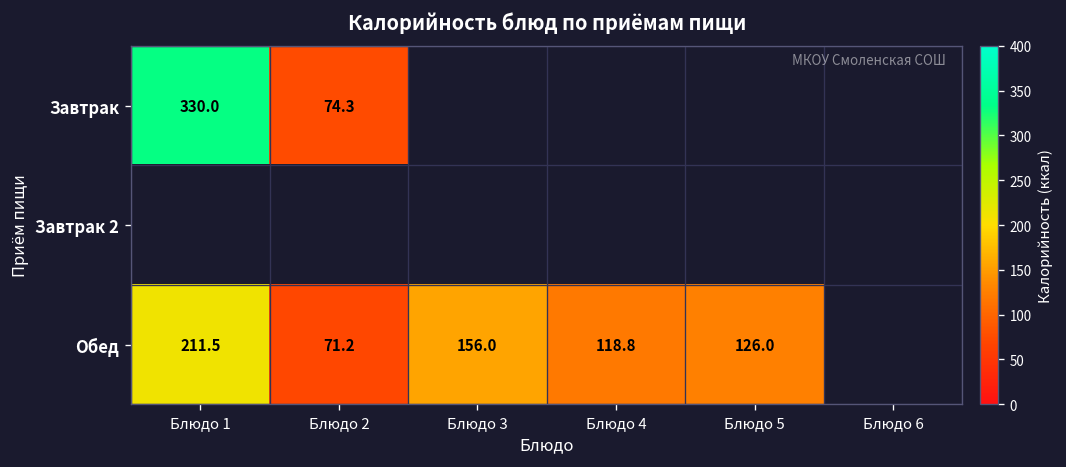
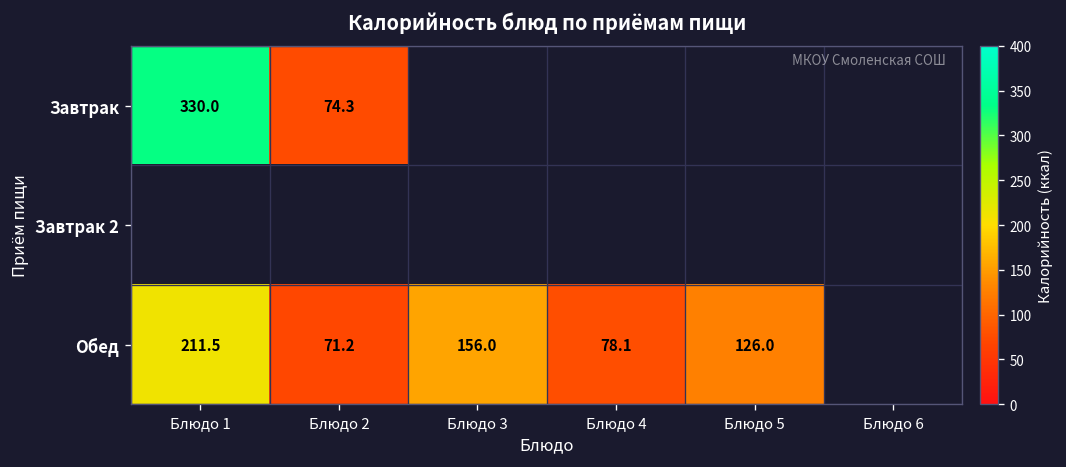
Обед, Блюдо 4: 118.8 -> 78.1
